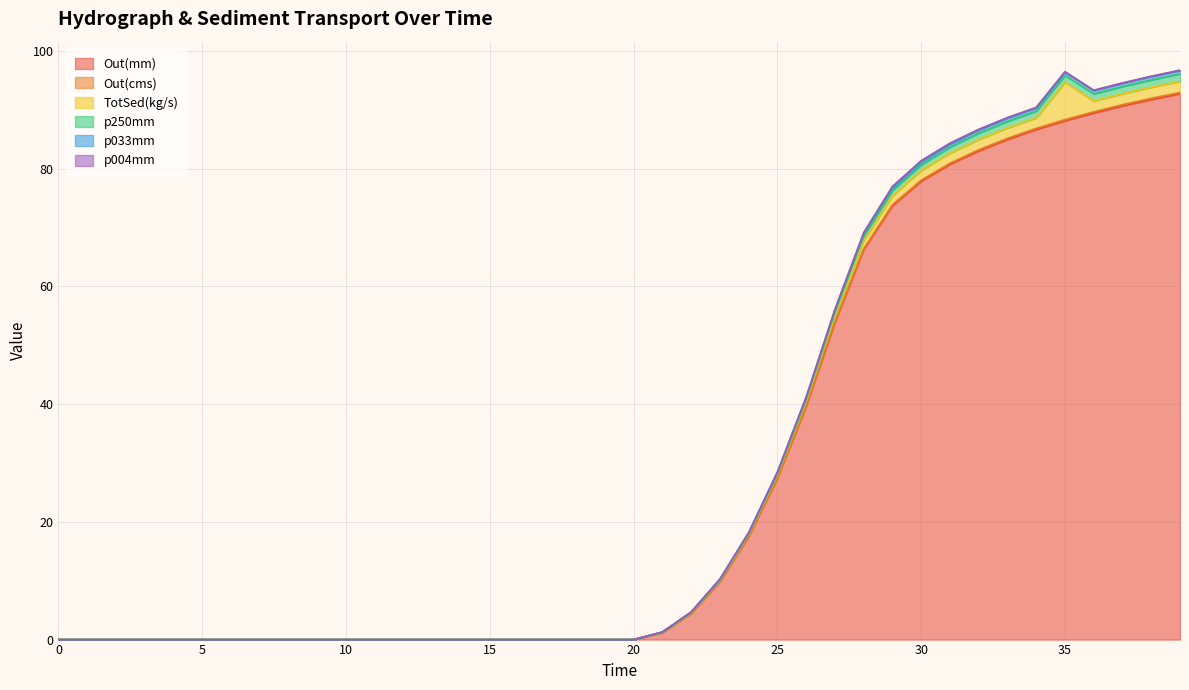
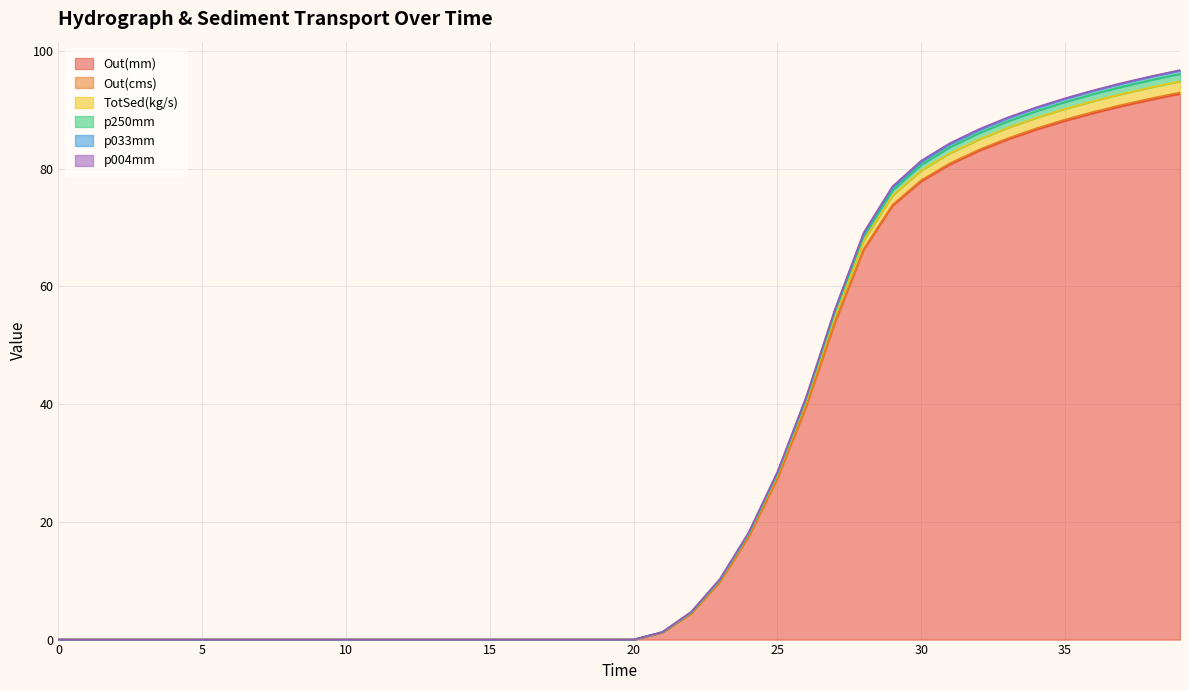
TotSed(kg/s), 35: 6 -> 2
